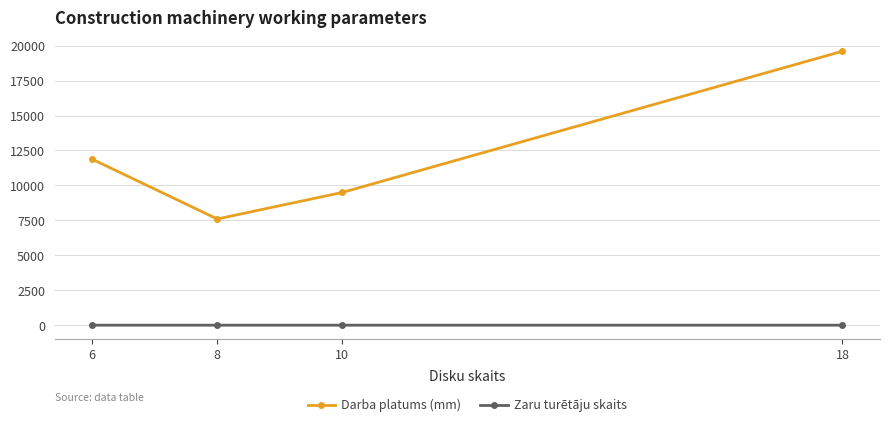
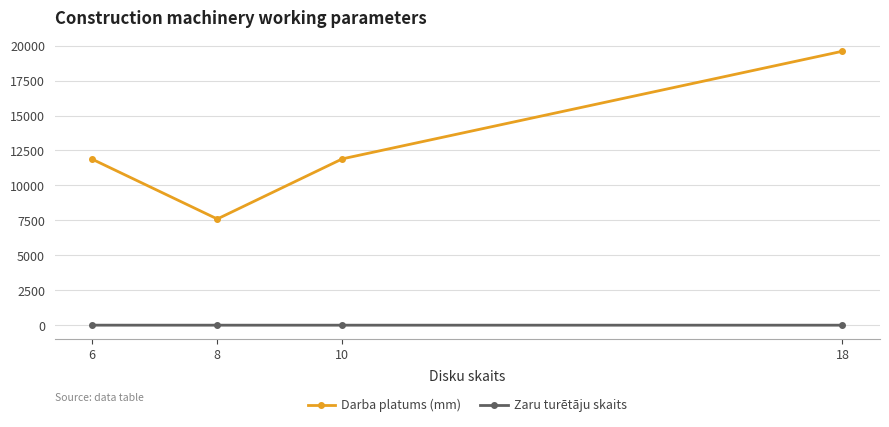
Darba platums (mm), 10: 9500 -> 11900
